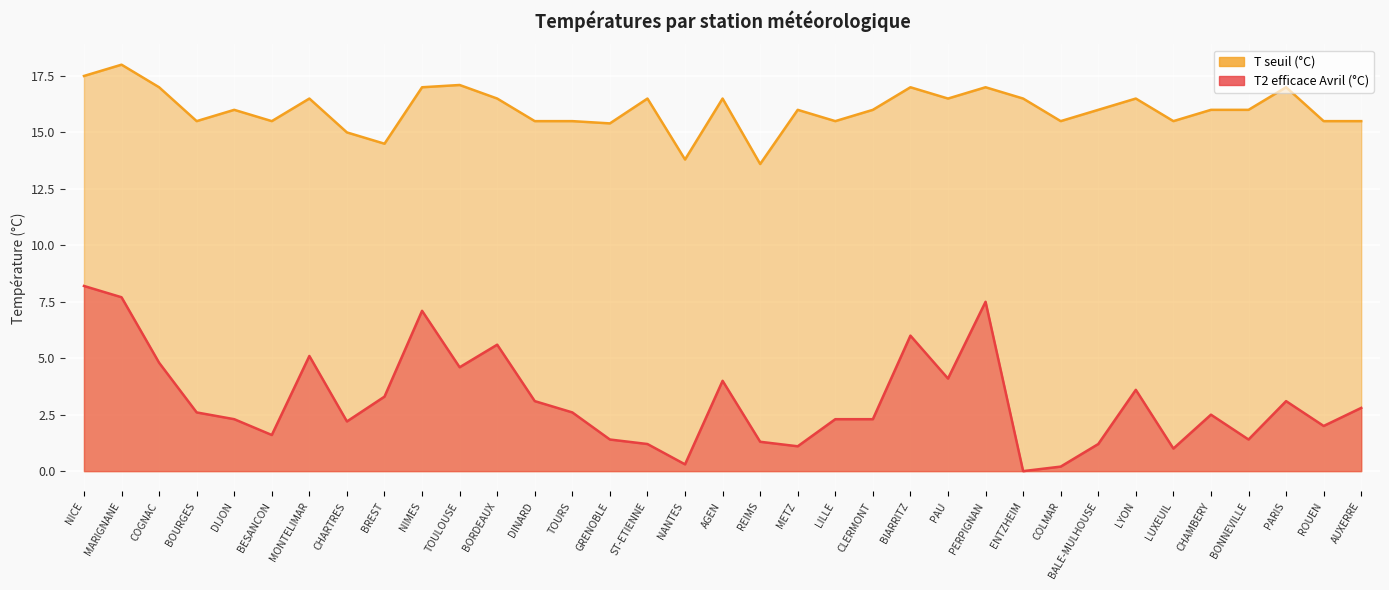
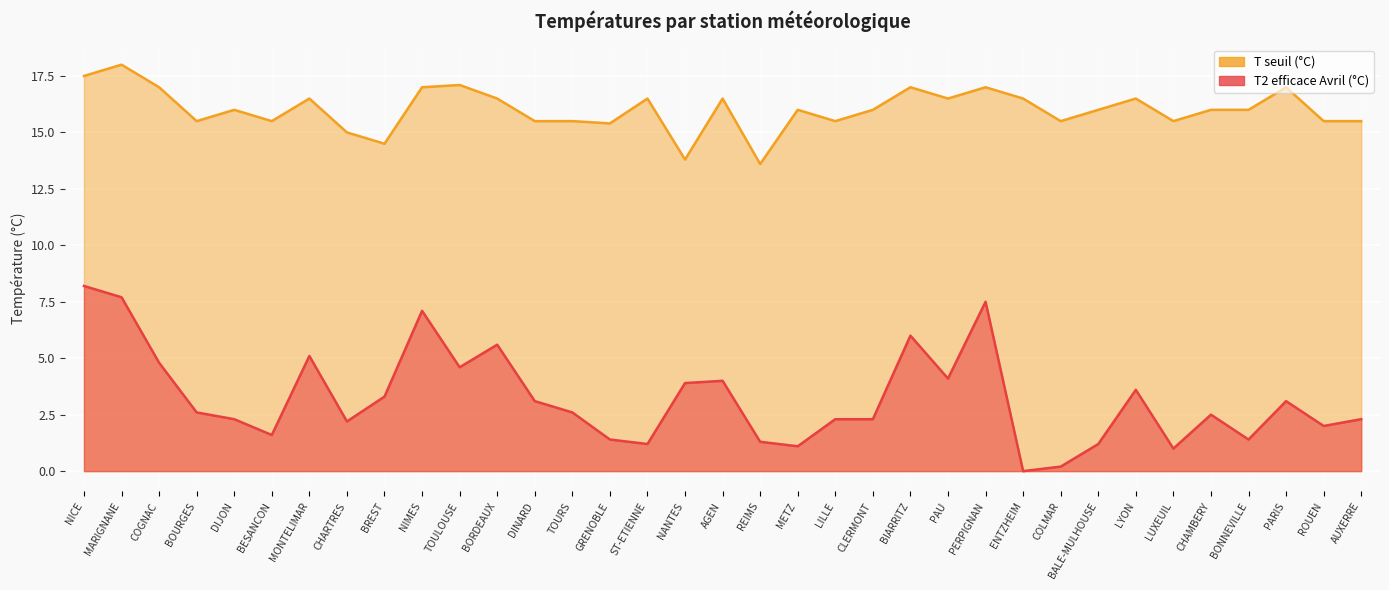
T2 efficace Avril (°C), NANTES: 0.3 -> 3.9
T2 efficace Avril (°C), AUXERRE: 2.8 -> 2.3
